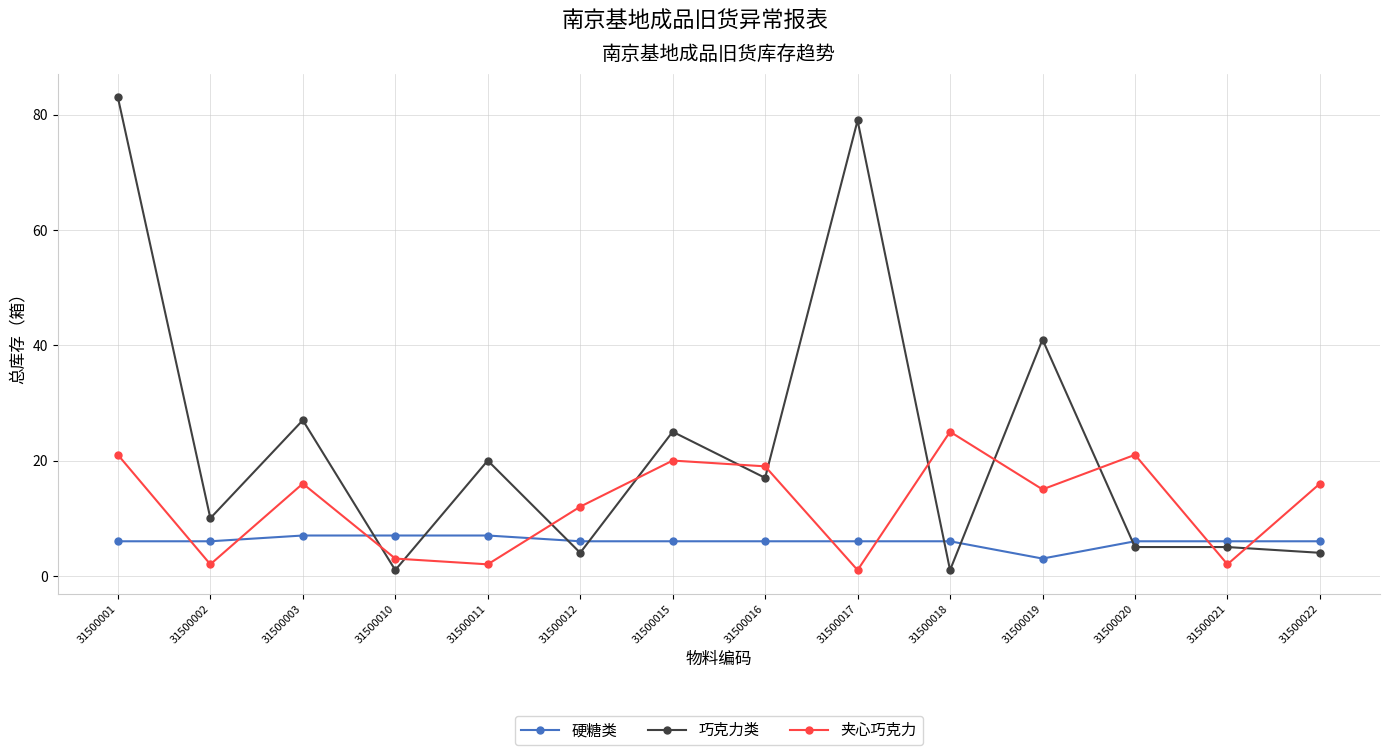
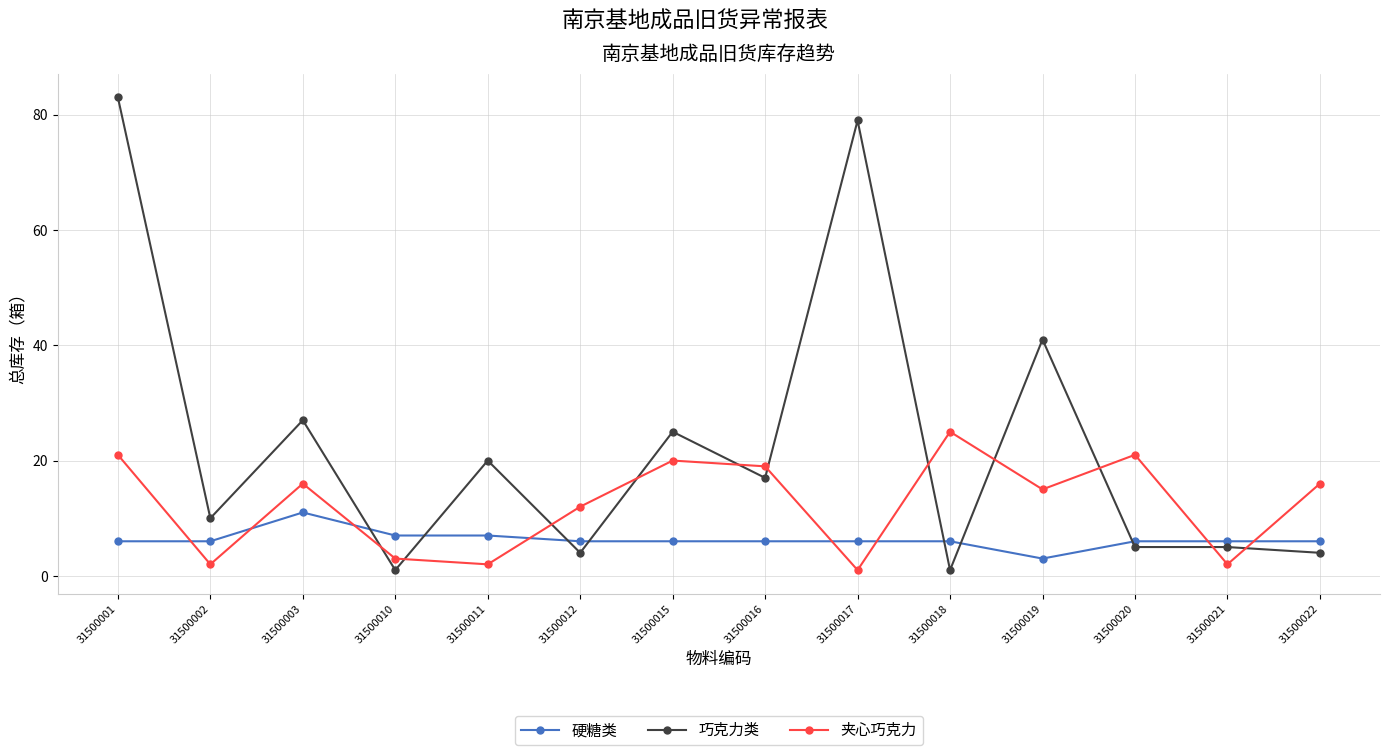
硬糖类, 31500003: 7 -> 11
